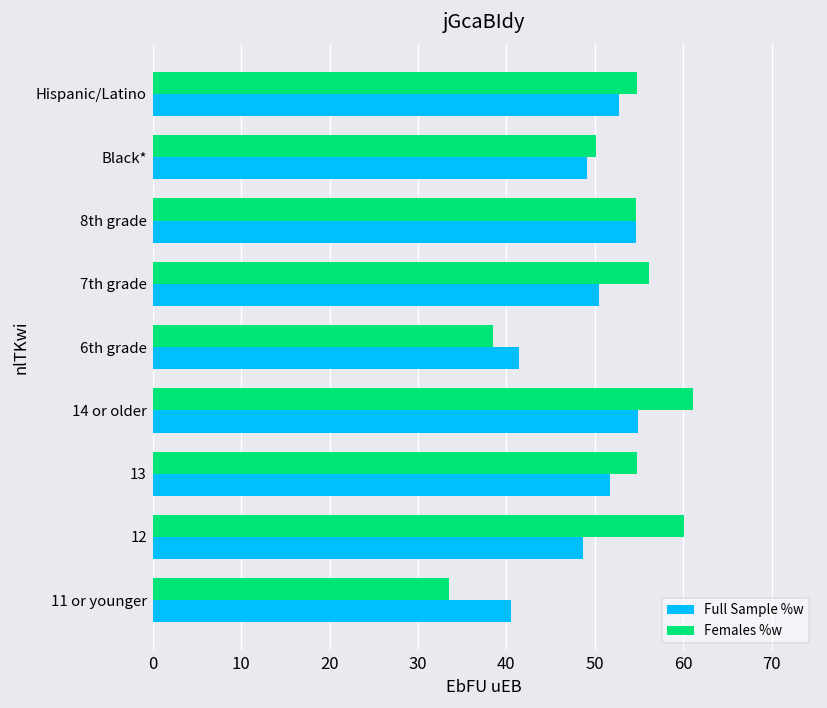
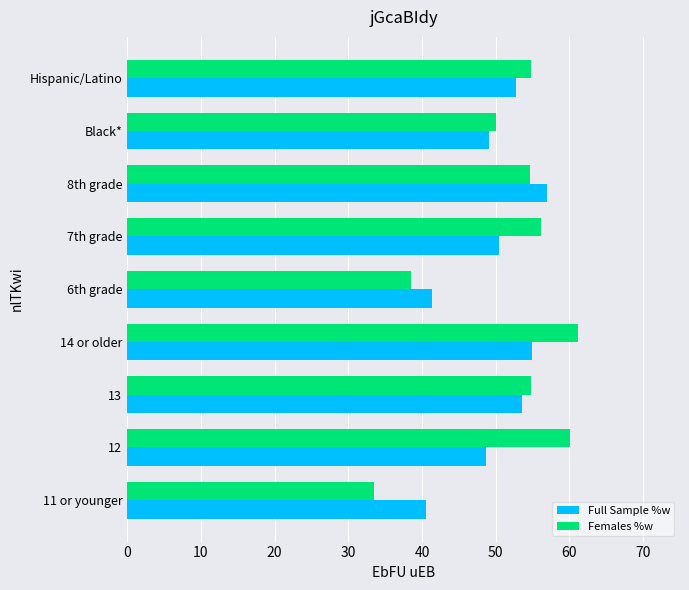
Full Sample %w, 8th grade: 55 -> 57
Full Sample %w, 13: 52 -> 54
